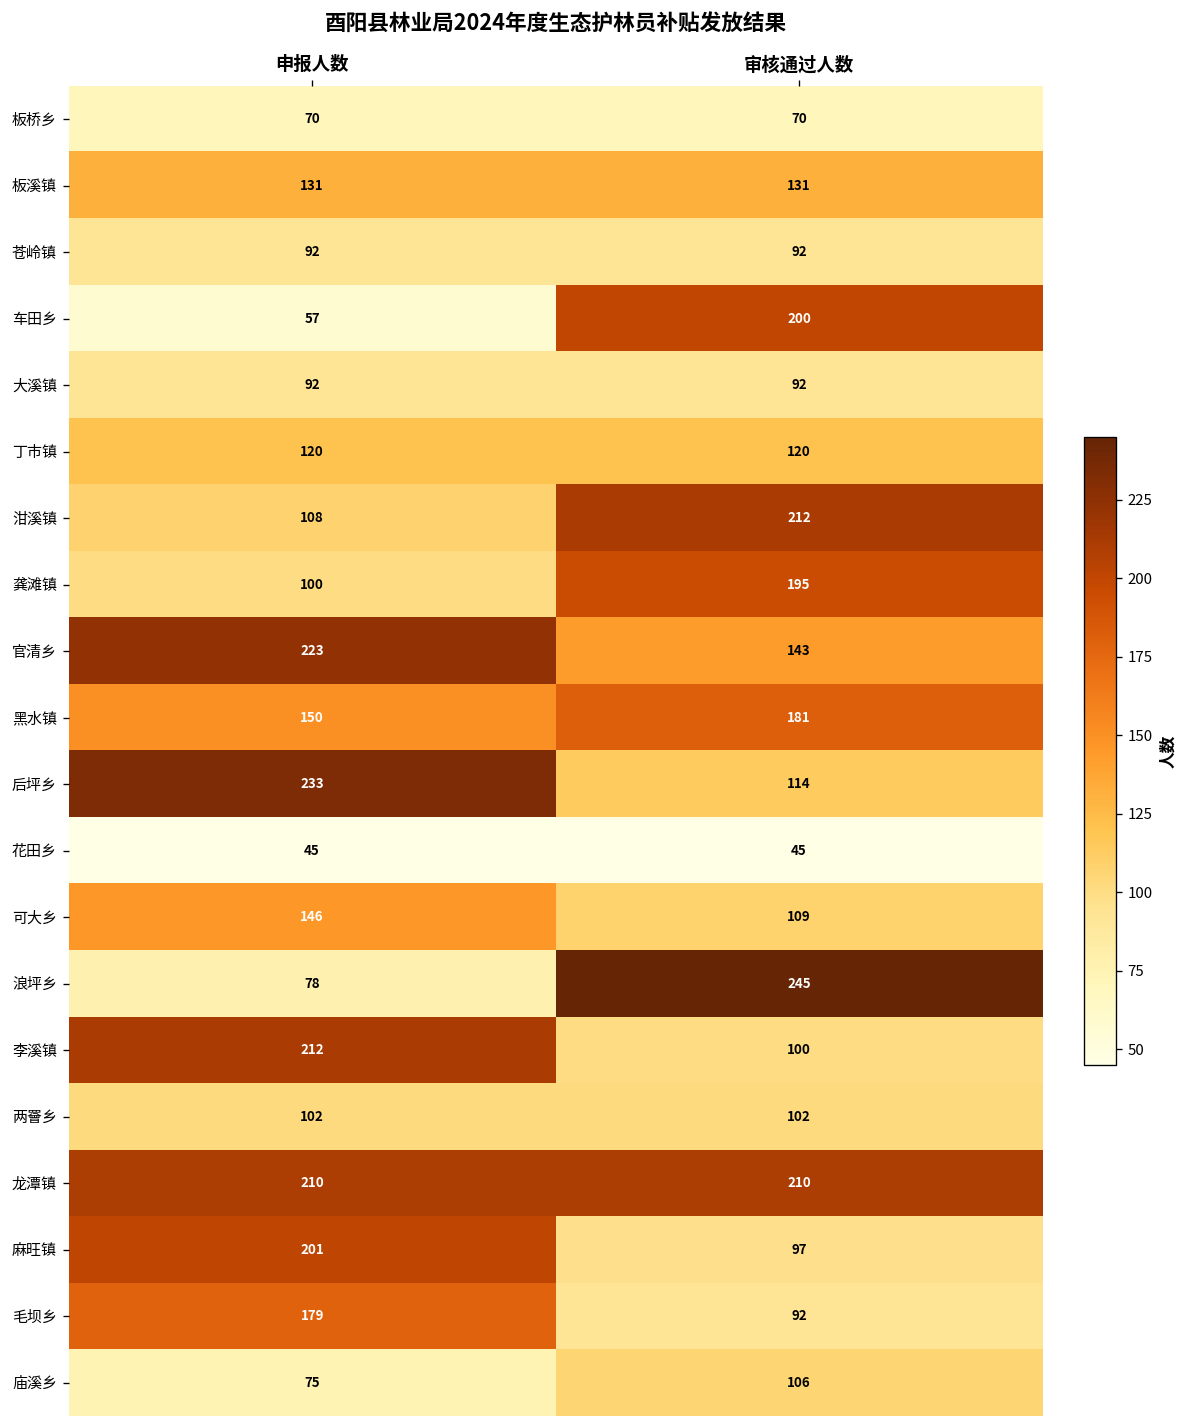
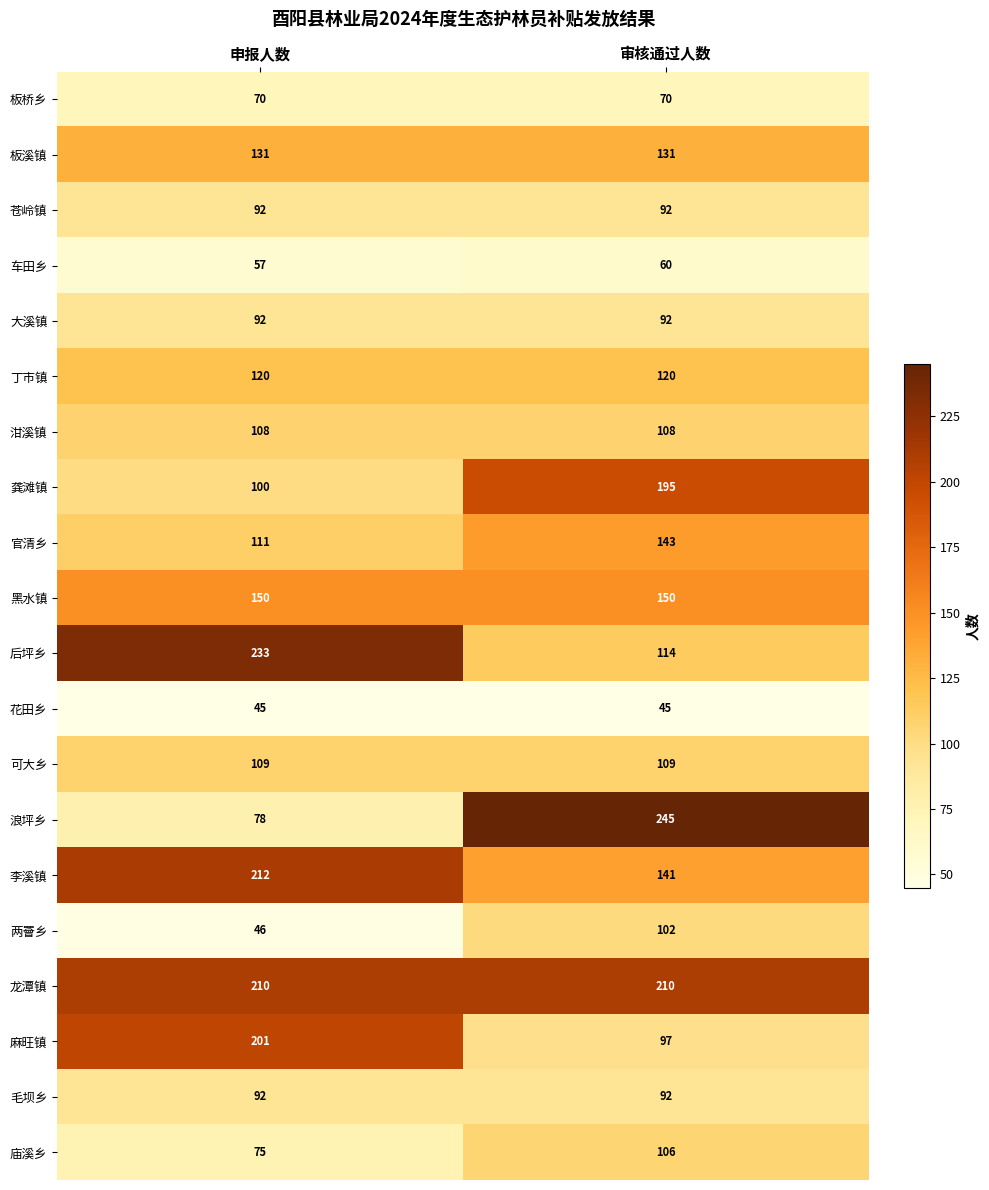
车田乡, 审核通过人数: 200 -> 60
泔溪镇, 审核通过人数: 212 -> 108
官清乡, 申报人数: 223 -> 111
黑水镇, 审核通过人数: 181 -> 150
可大乡, 申报人数: 146 -> 109
李溪镇, 审核通过人数: 100 -> 141
两罾乡, 申报人数: 102 -> 46
毛坝乡, 申报人数: 179 -> 92
